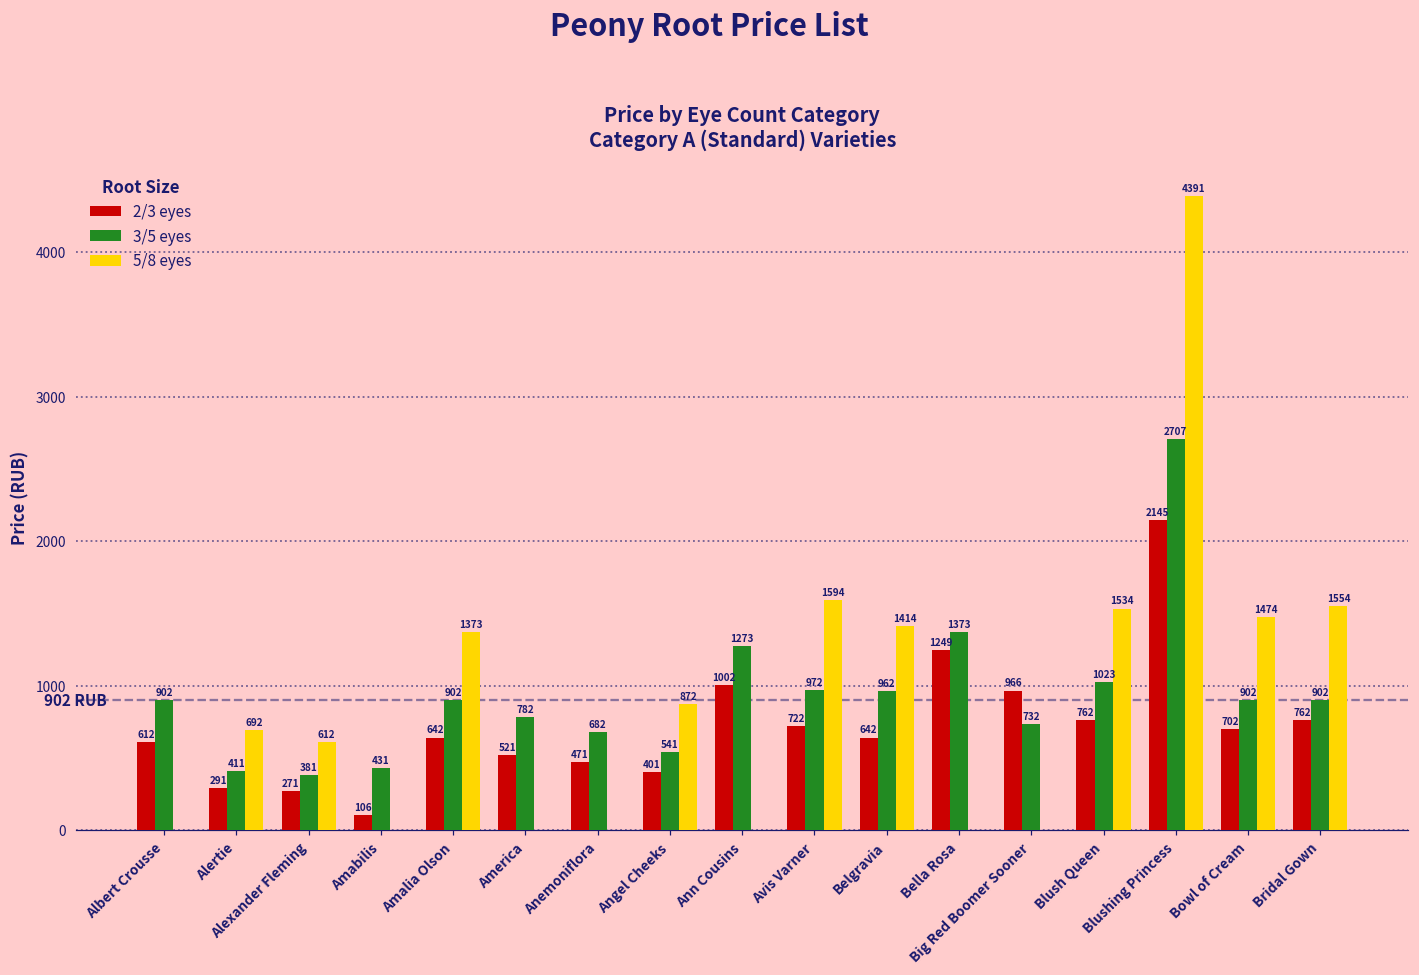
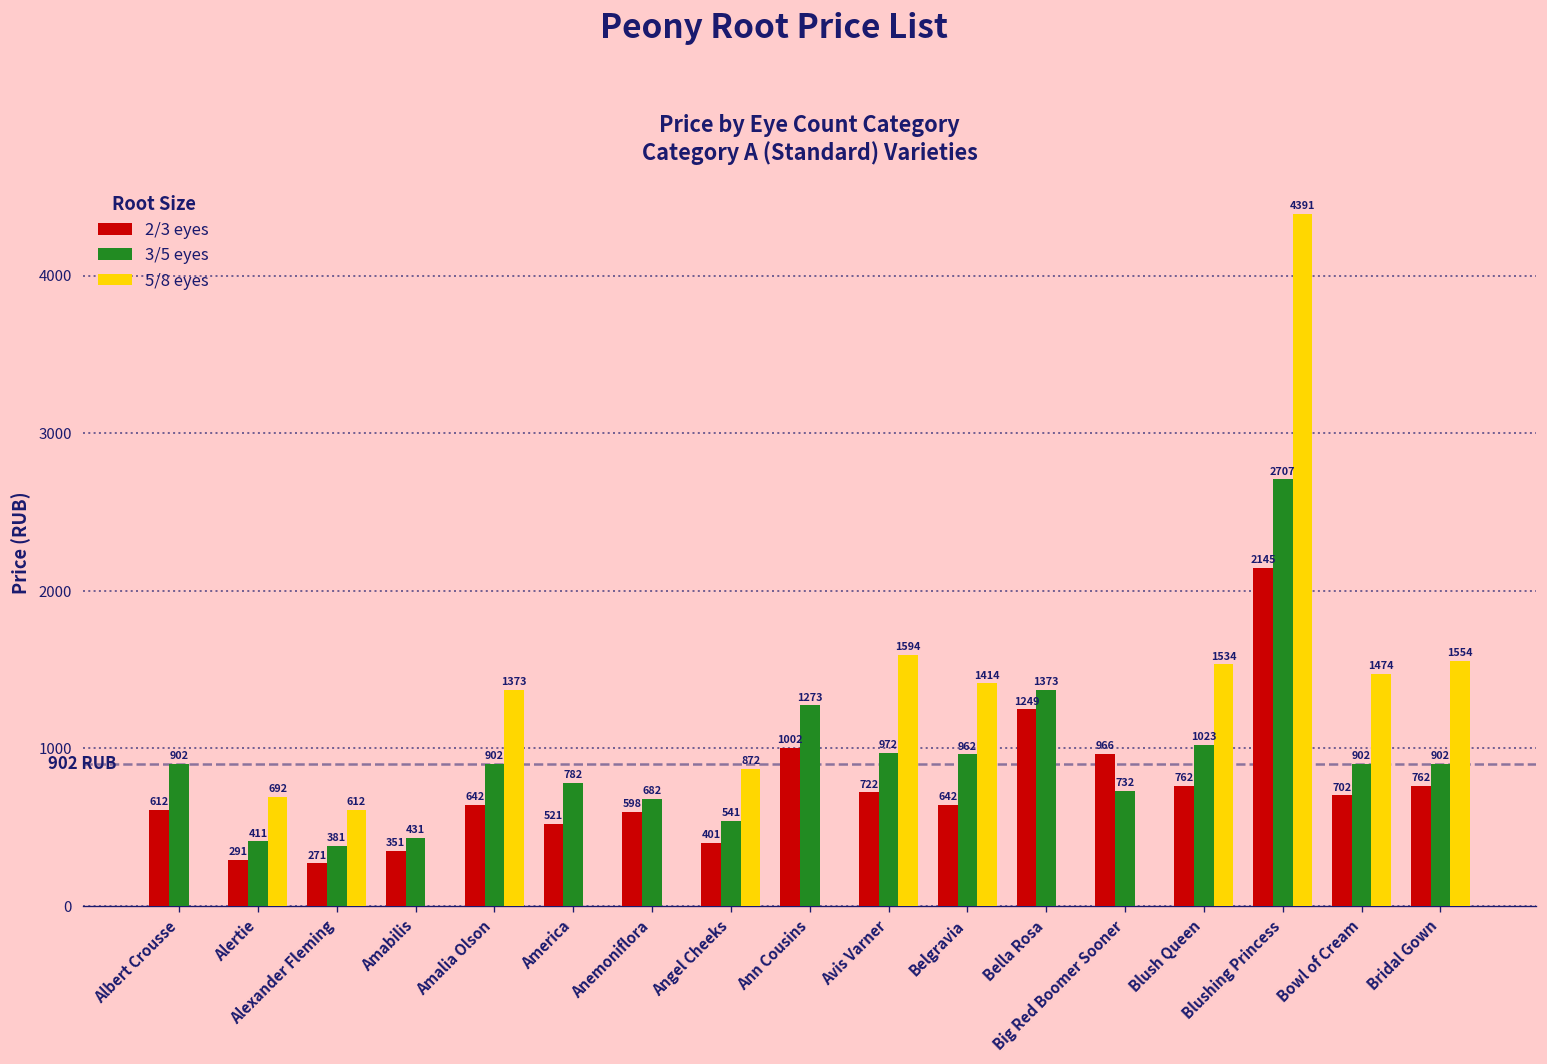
2/3 eyes, Amabilis: 106 -> 351
2/3 eyes, Anemoniflora: 471 -> 598
